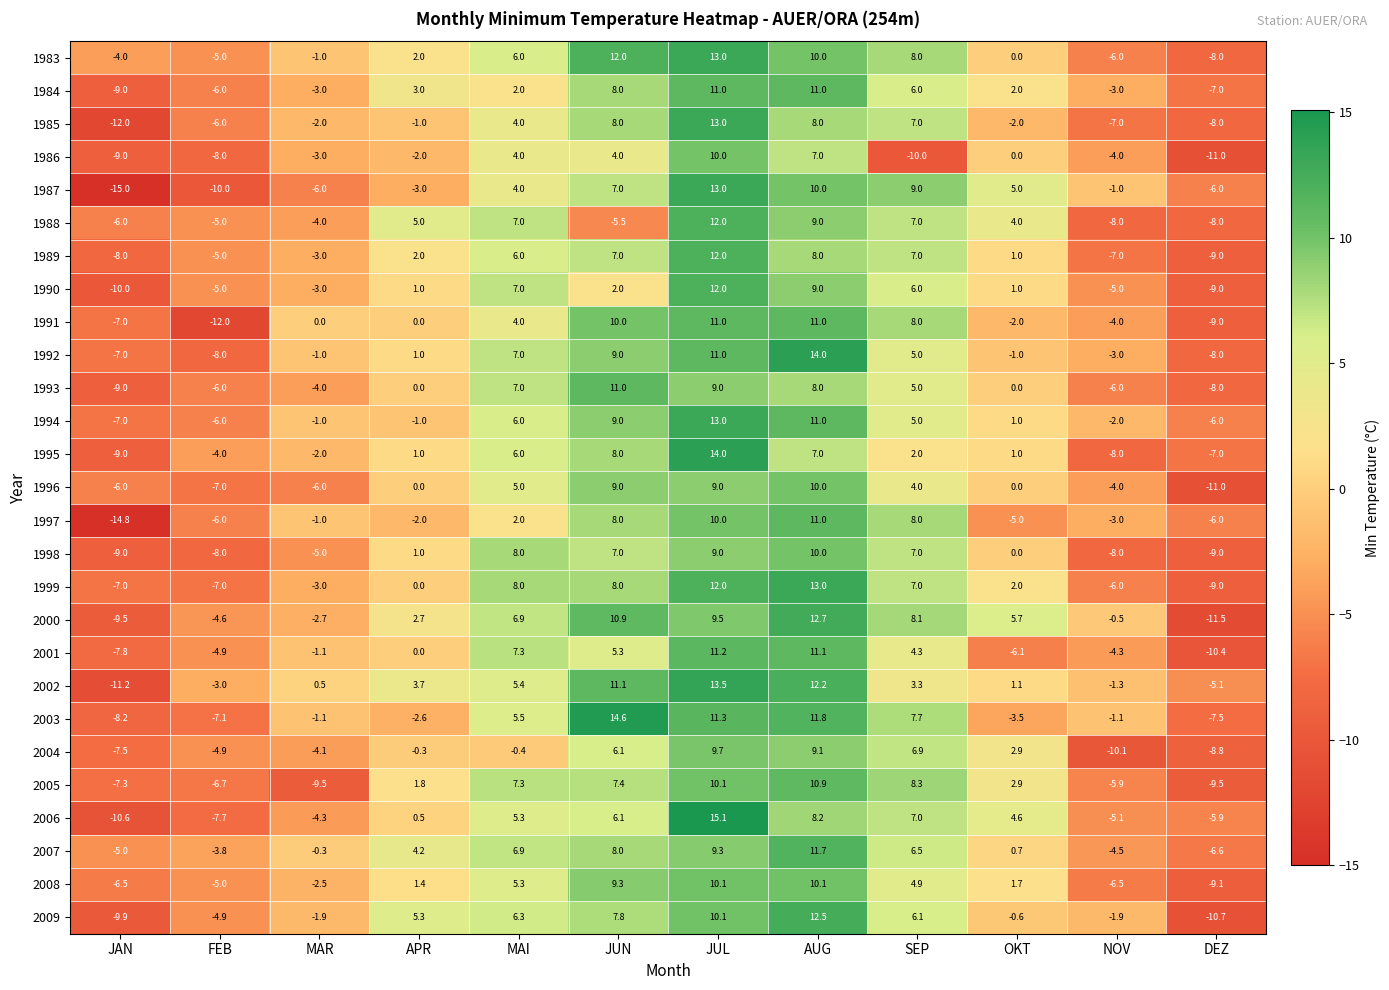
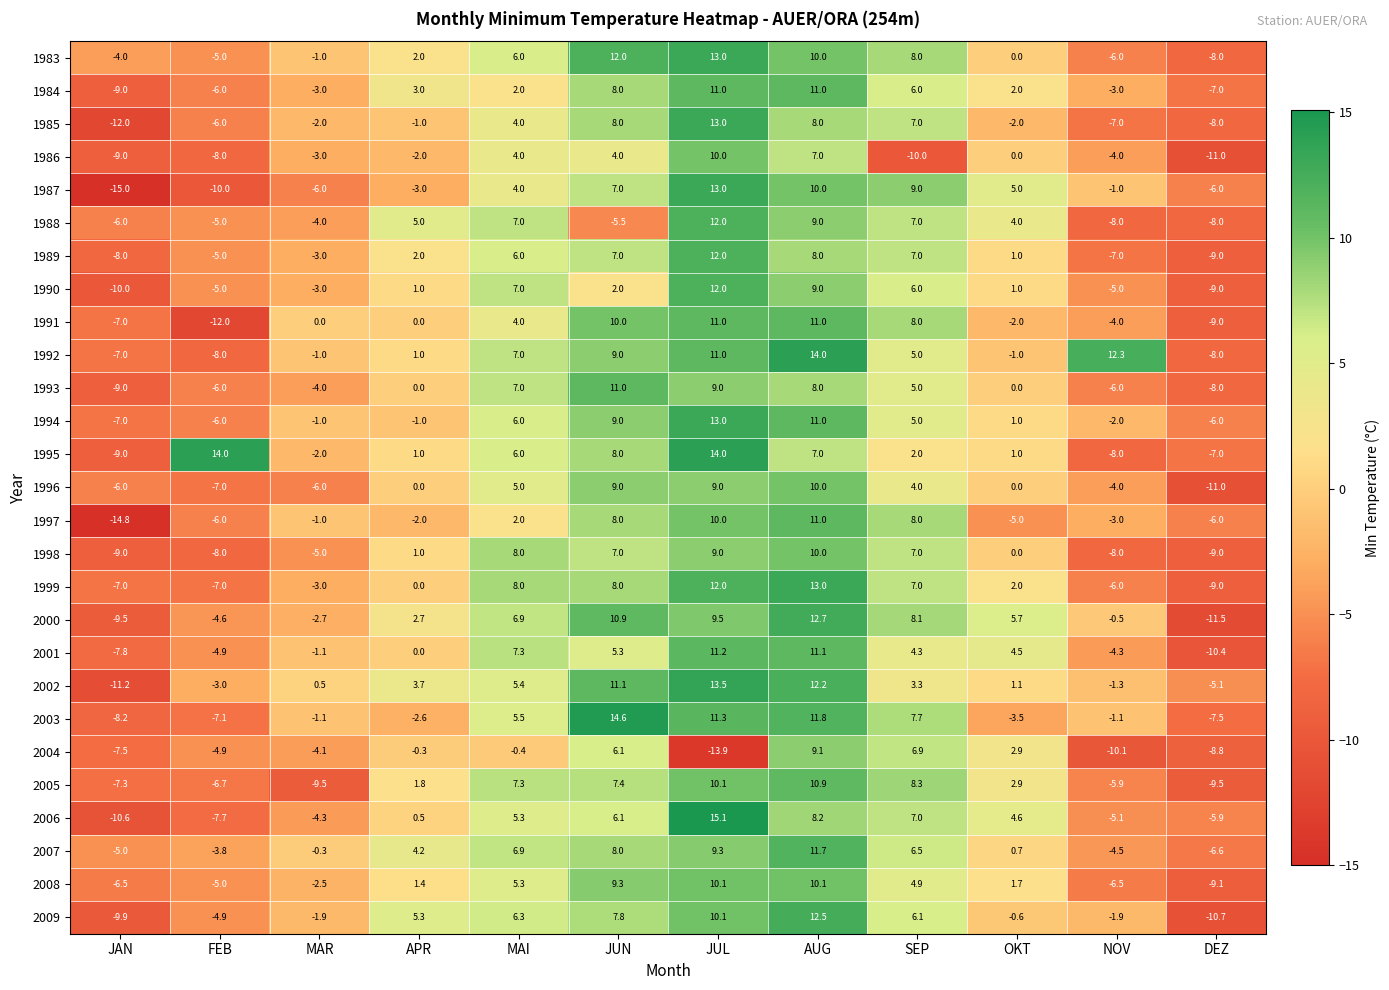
1992, NOV: -3.0 -> 12.3
1995, FEB: -4.0 -> 14.0
2001, OKT: -6.1 -> 4.5
2004, JUL: 9.7 -> -13.9
